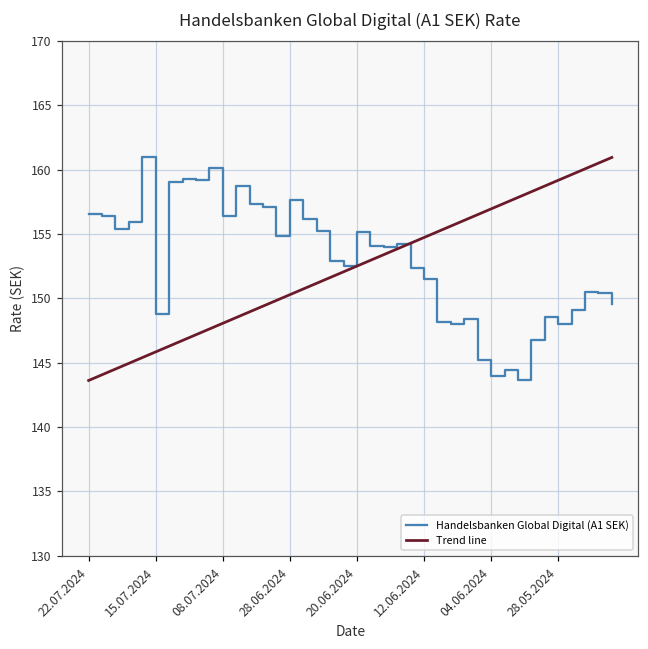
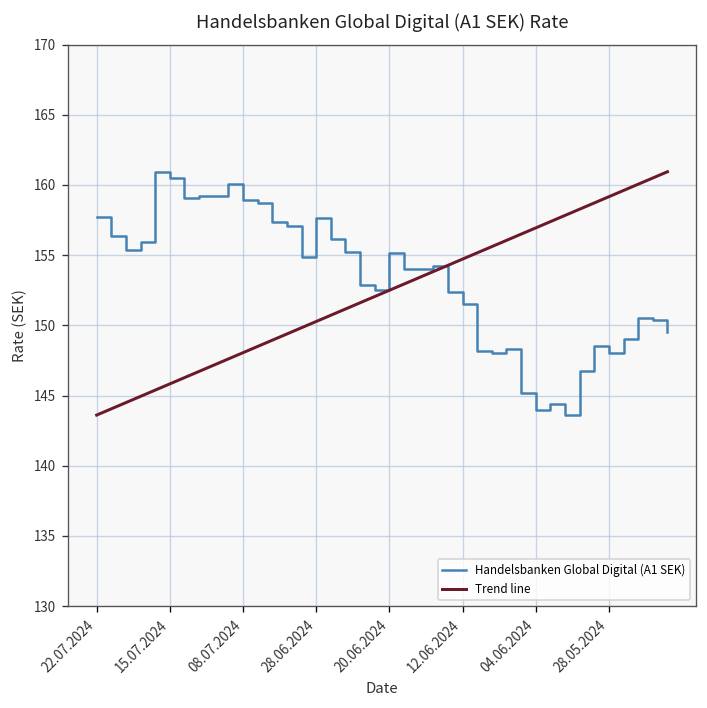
Handelsbanken Global Digital (A1 SEK), 22.07.2024: 156.5 -> 157.7
Handelsbanken Global Digital (A1 SEK), 15.07.2024: 148.8 -> 160.5
Handelsbanken Global Digital (A1 SEK), 08.07.2024: 156.4 -> 158.9
